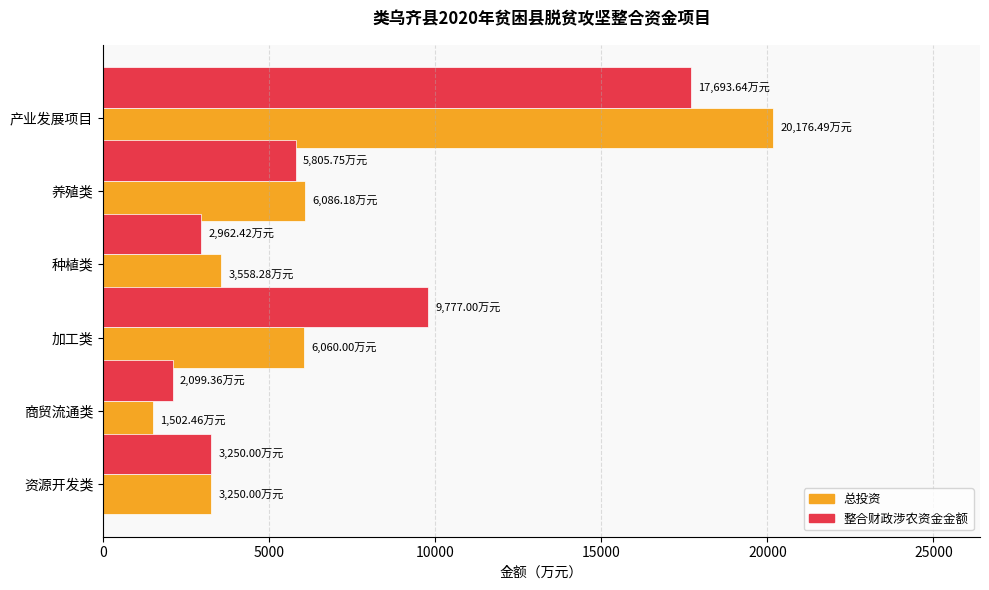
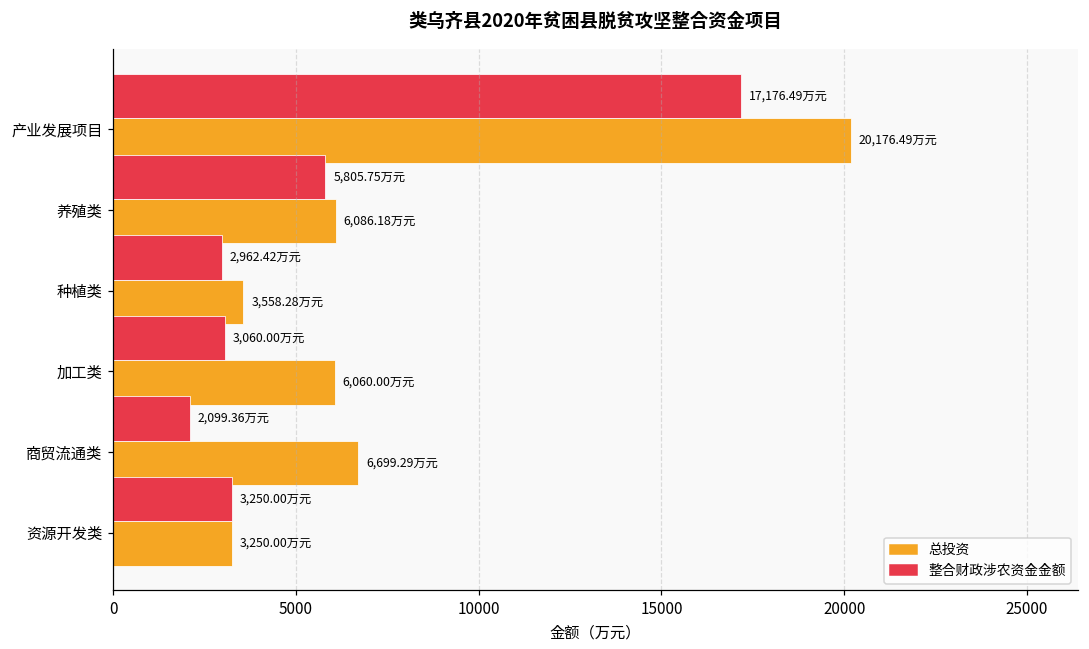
整合财政涉农资金金额, 产业发展项目: 17,693.64 -> 17,176.49
整合财政涉农资金金额, 加工类: 9,777.00 -> 3,060.00
总投资, 商贸流通类: 1,502.46 -> 6,699.29
